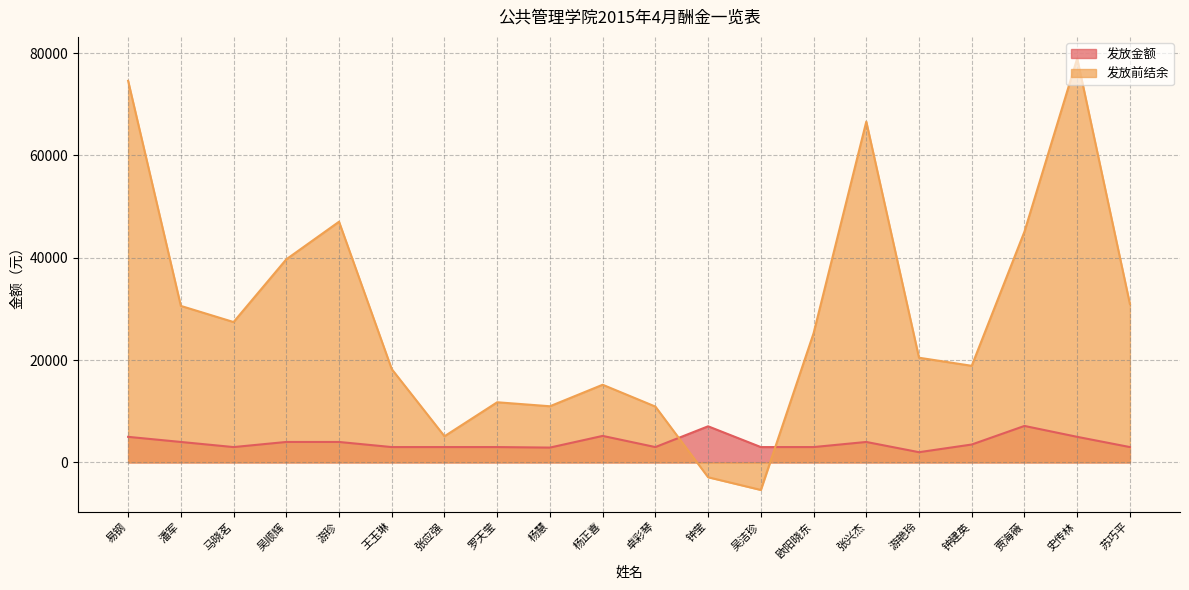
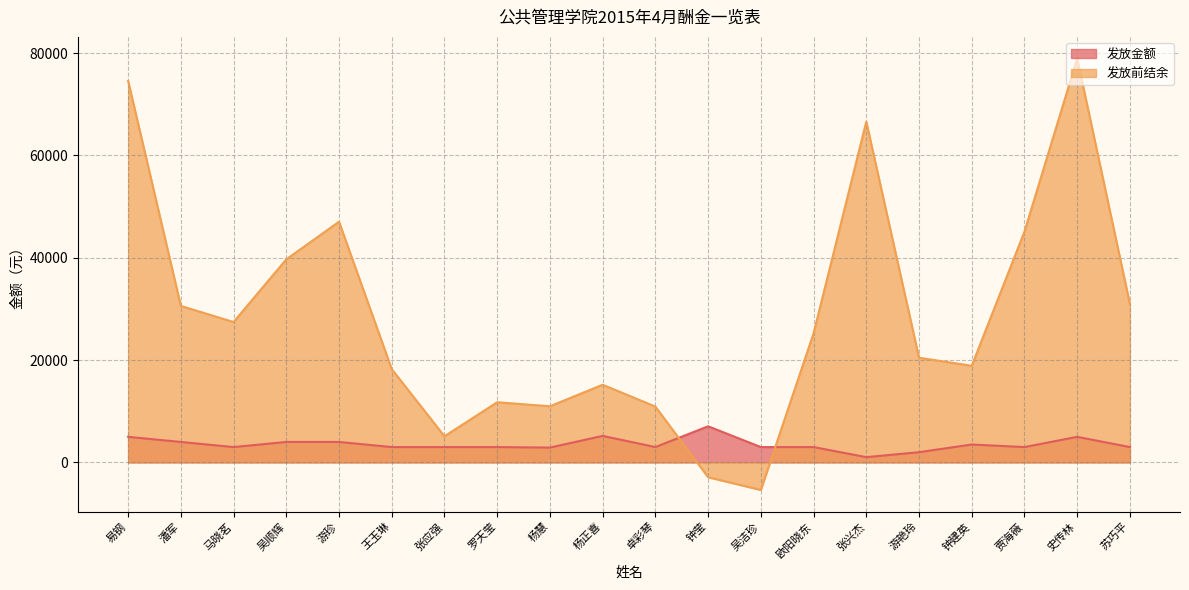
发放金额, 张兴杰: 4000 -> 1000
发放金额, 贾海薇: 7000 -> 3000
